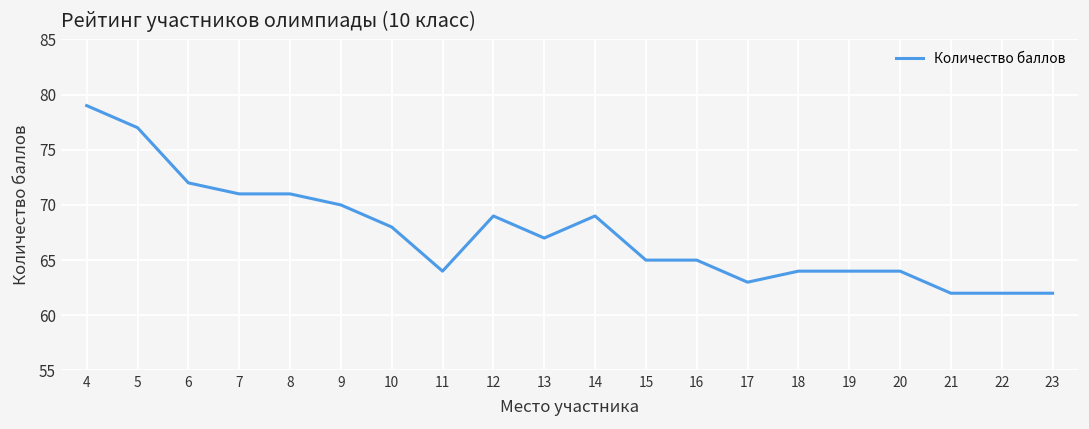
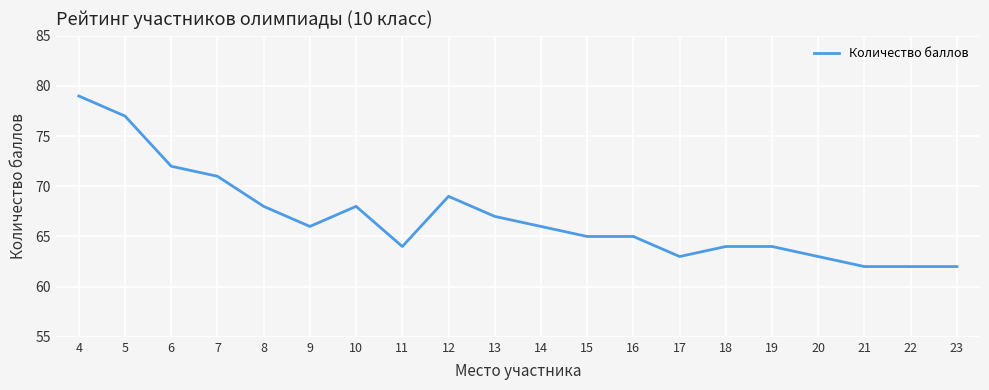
8: 71 -> 68
9: 70 -> 66
14: 69 -> 66
20: 64 -> 63
